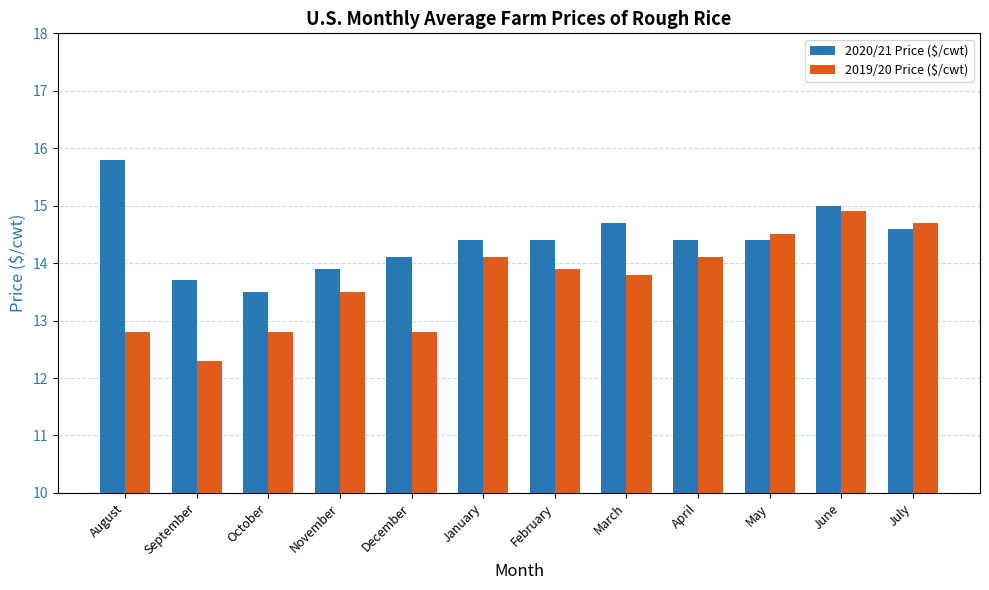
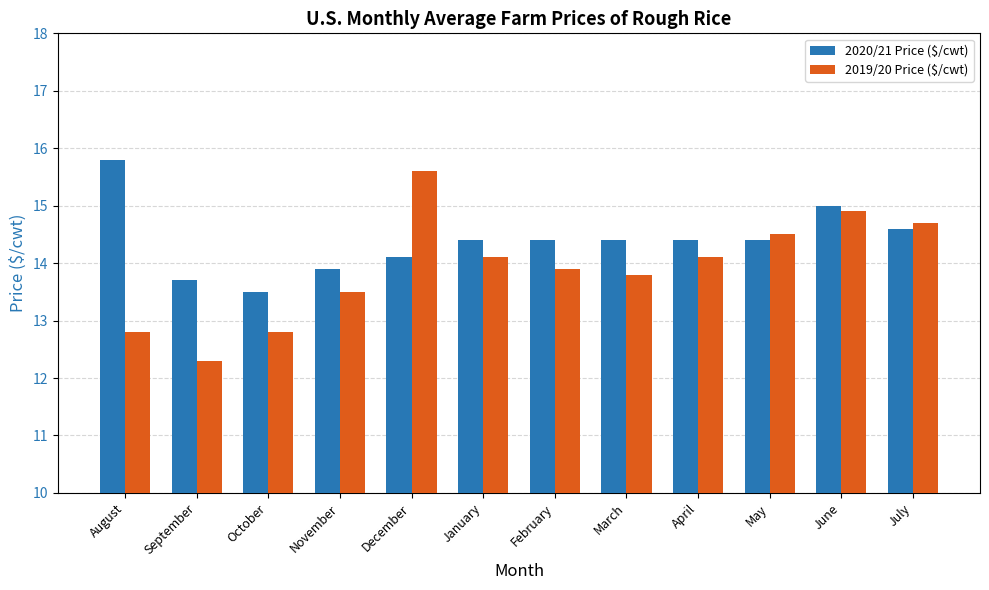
2019/20 Price ($/cwt), December: 12.8 -> 15.6
2020/21 Price ($/cwt), March: 14.7 -> 14.4
